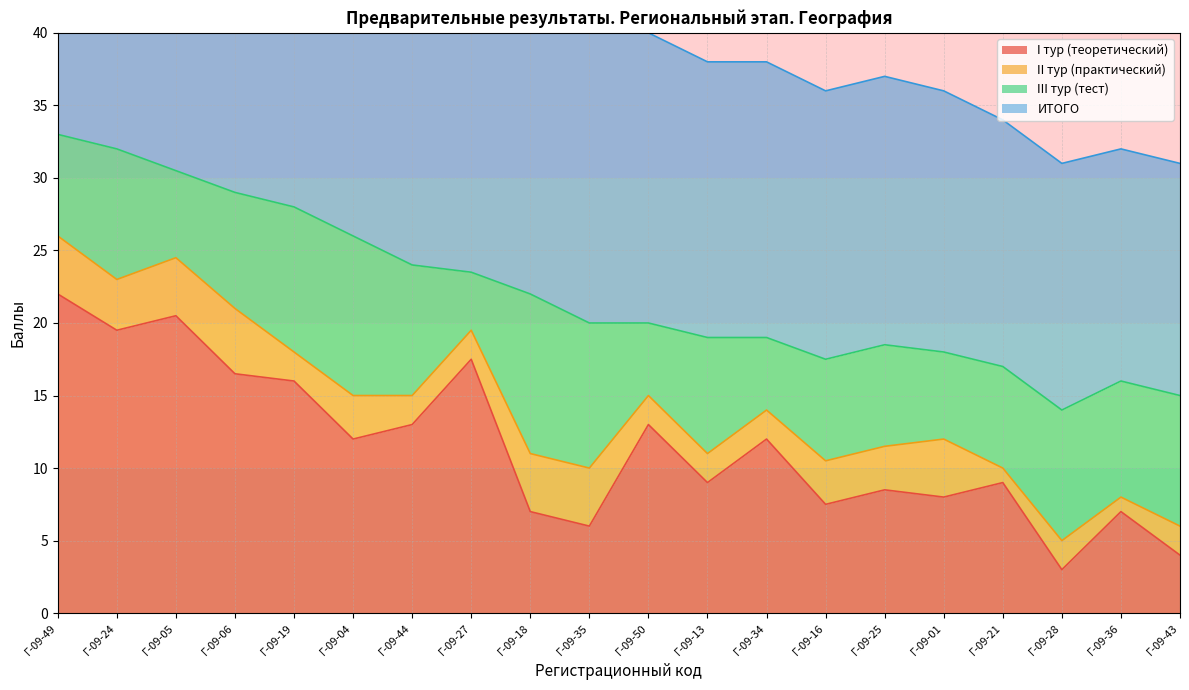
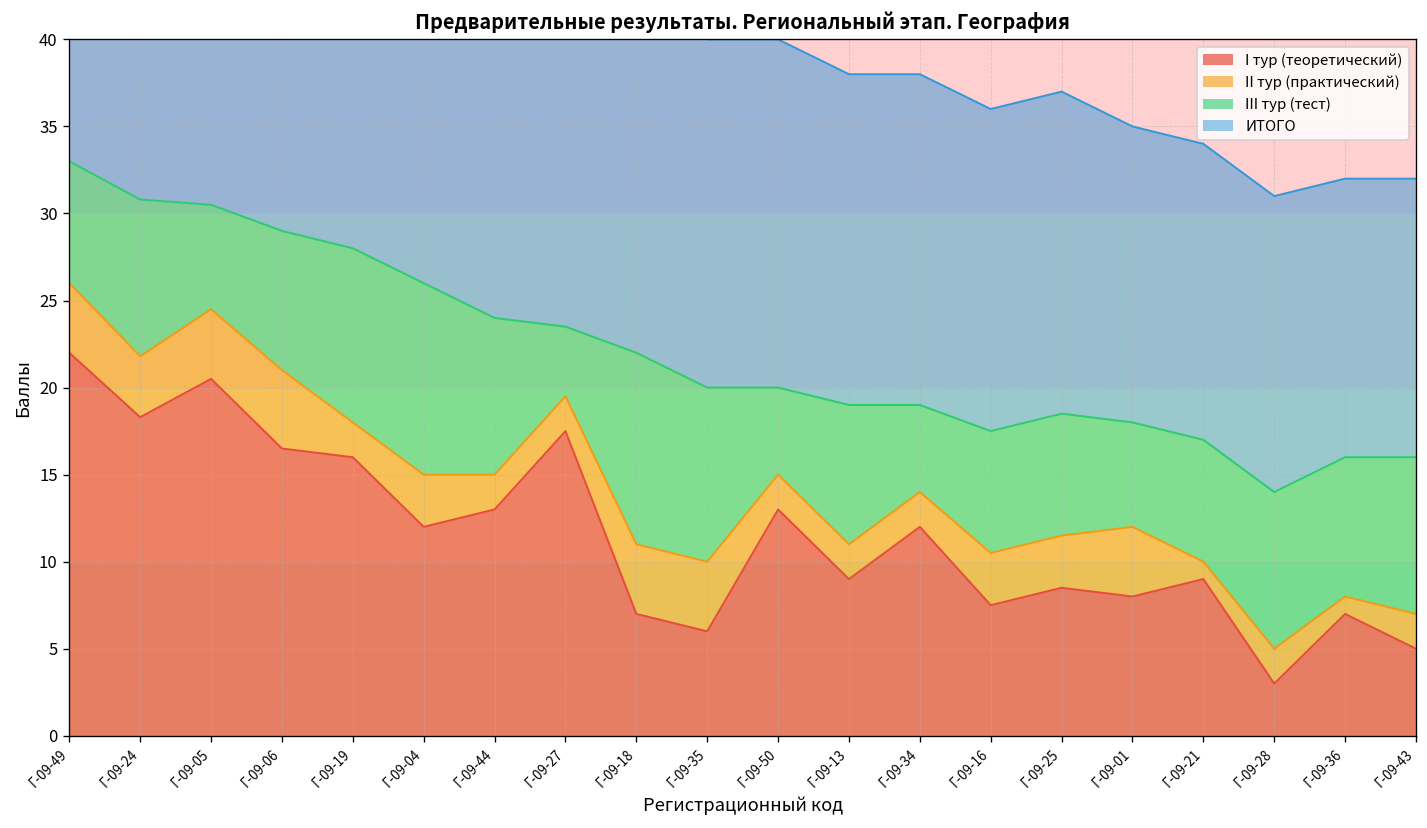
I тур (теоретический), Г-09-24: 19.5 -> 18.3
ИТОГО, Г-09-01: 18 -> 17
I тур (теоретический), Г-09-43: 4 -> 5
